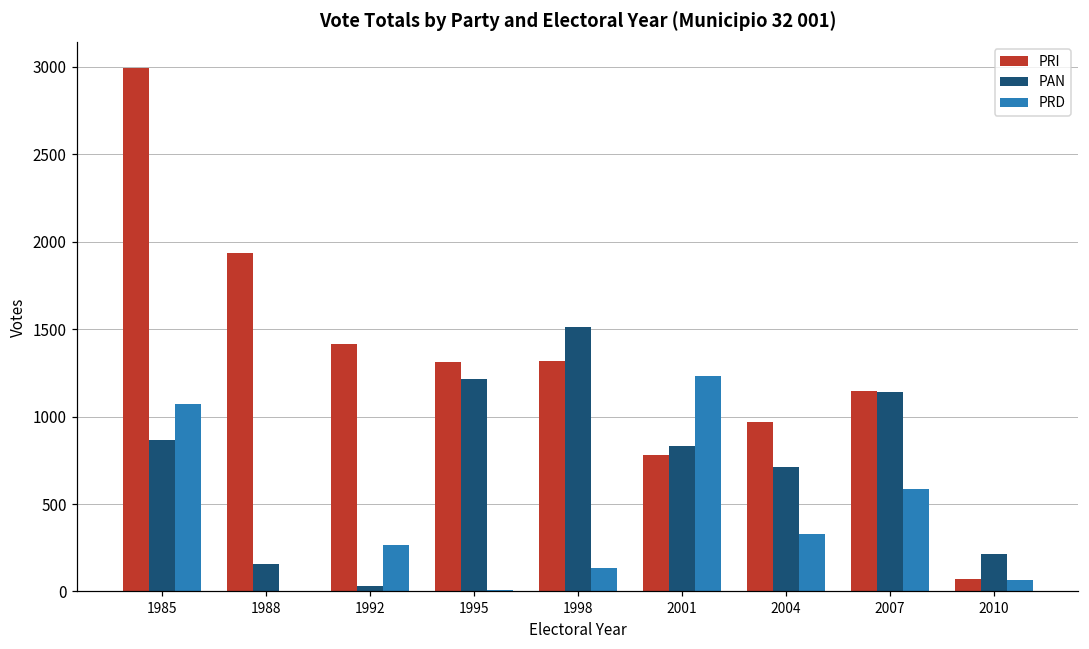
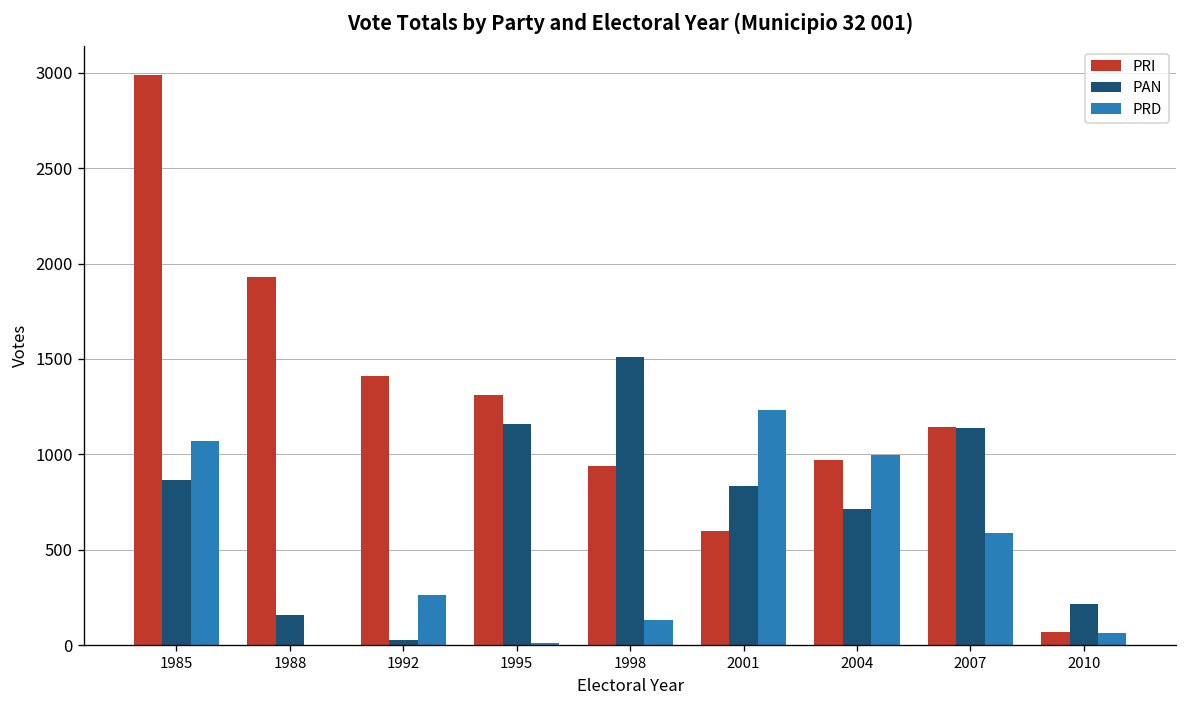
PAN, 1995: 1210 -> 1160
PRI, 1998: 1320 -> 940
PRI, 2001: 780 -> 600
PRD, 2004: 330 -> 1000
